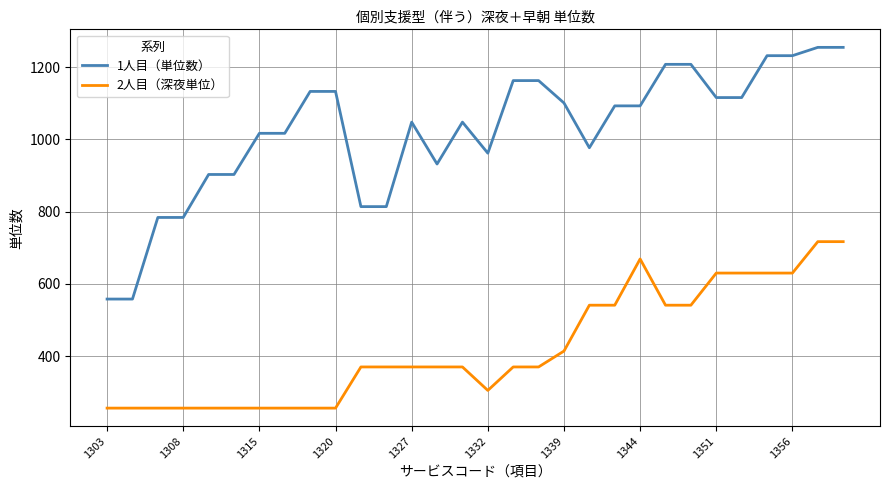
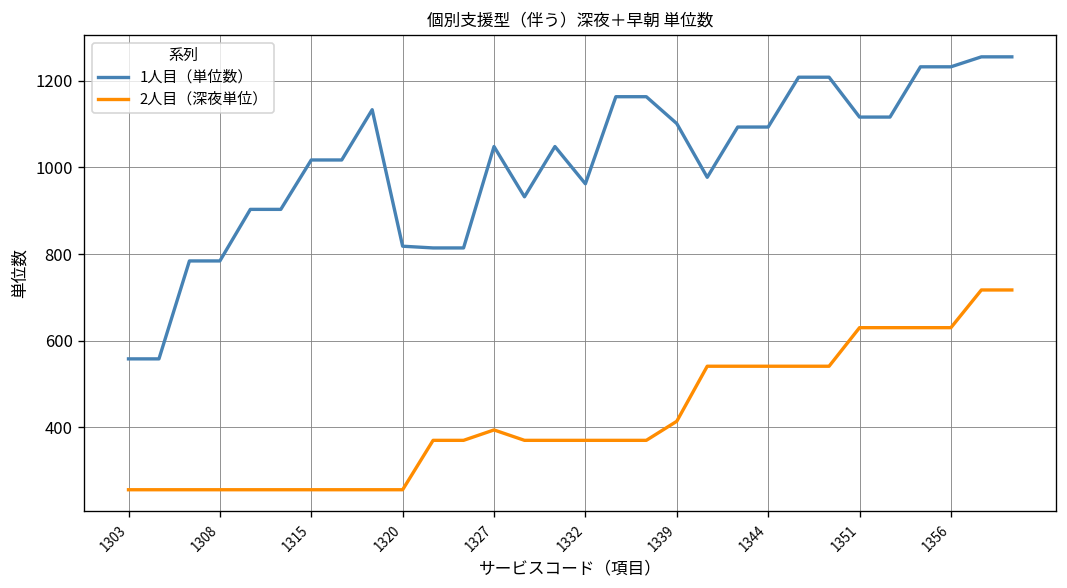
1人目（単位数）, 1320: 1130 -> 820
2人目（深夜単位）, 1327: 370 -> 390
2人目（深夜単位）, 1332: 310 -> 370
2人目（深夜単位）, 1344: 670 -> 540
